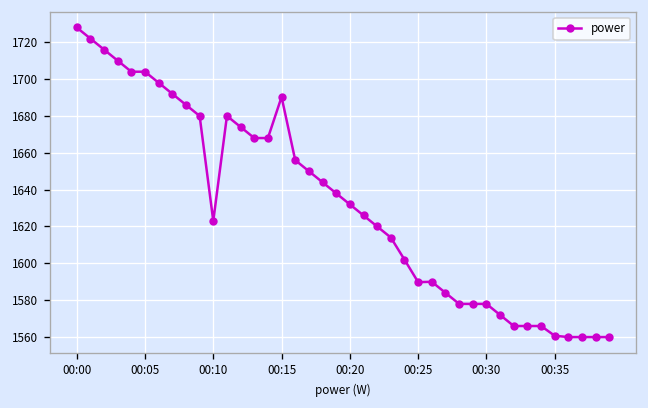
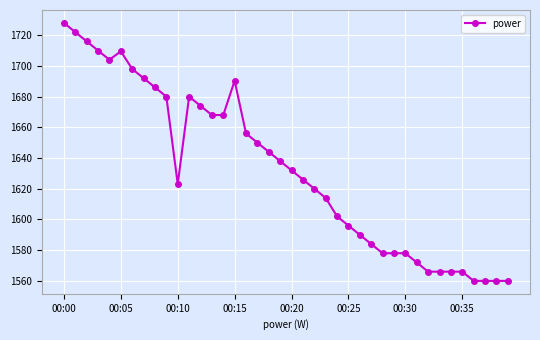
00:05: 1704 -> 1710
00:25: 1590 -> 1596
00:35: 1561 -> 1566
